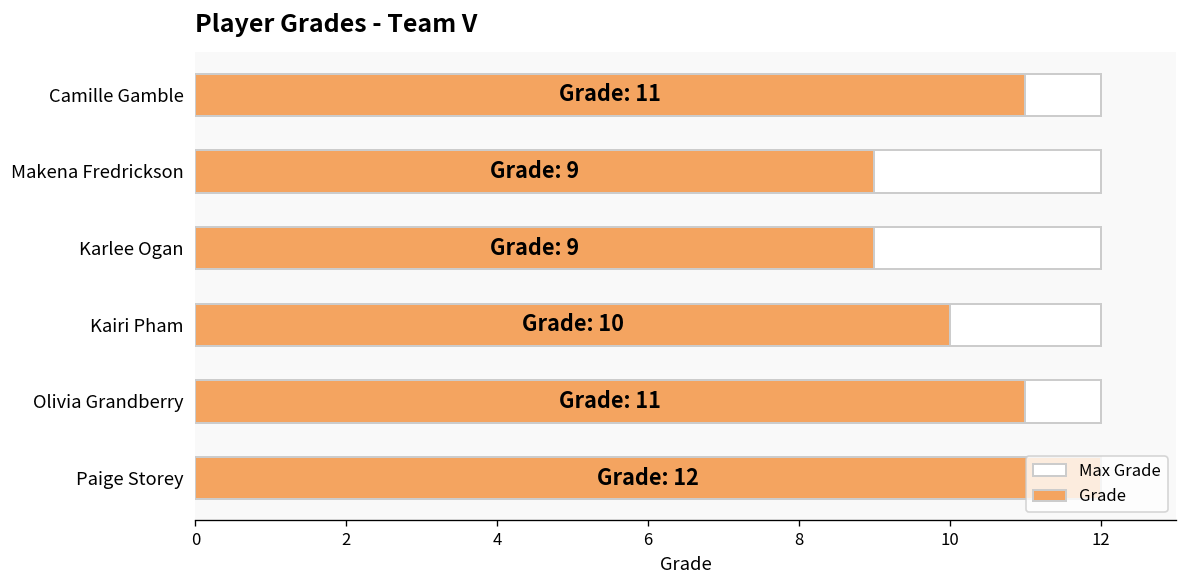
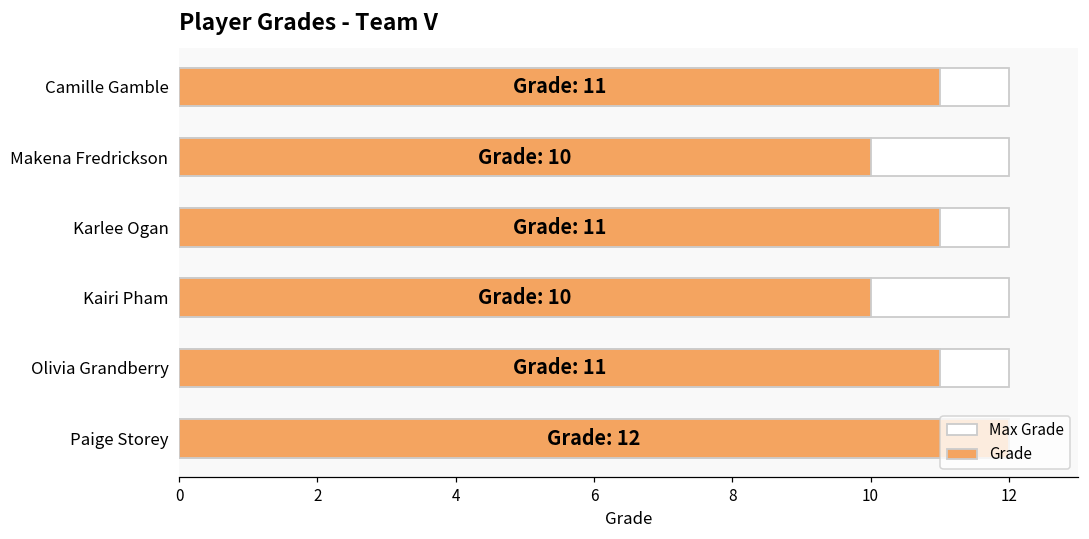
Grade, Makena Fredrickson: 9 -> 10
Grade, Karlee Ogan: 9 -> 11
